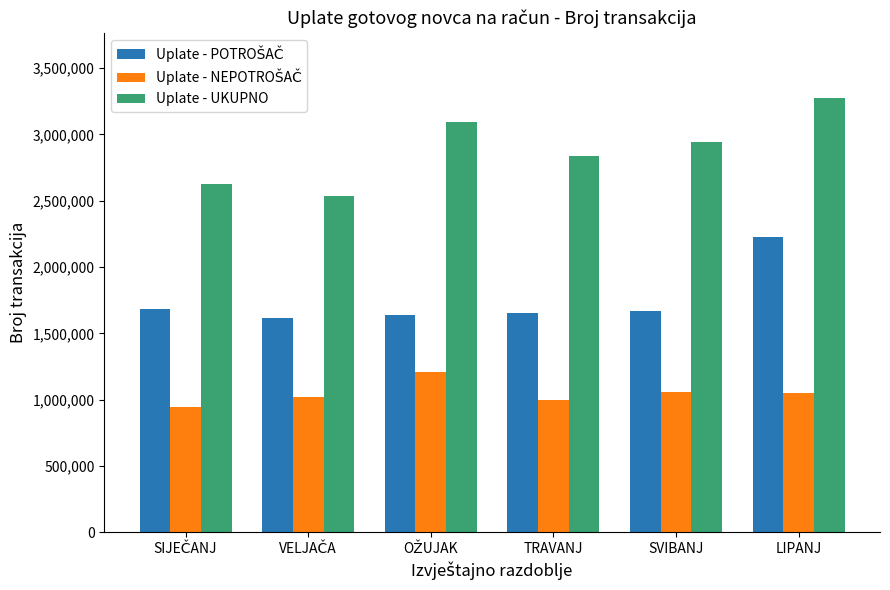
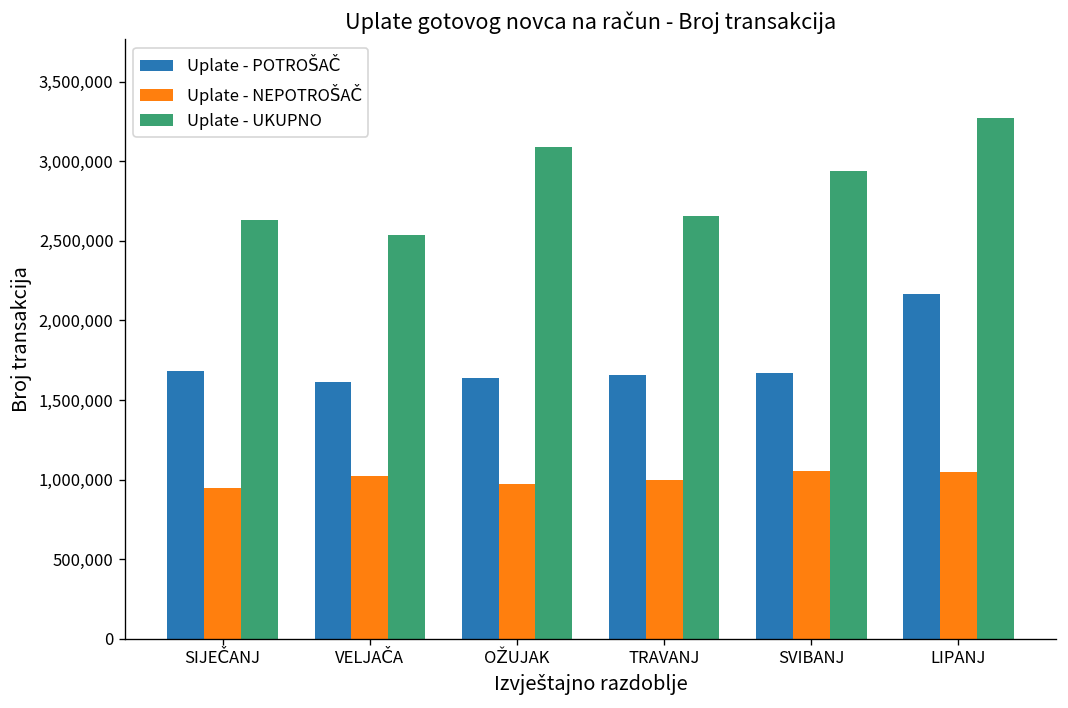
Uplate - NEPOTROŠAČ, OŽUJAK: 1,210,000 -> 970,000
Uplate - UKUPNO, TRAVANJ: 2,840,000 -> 2,650,000
Uplate - POTROŠAČ, LIPANJ: 2,230,000 -> 2,160,000
